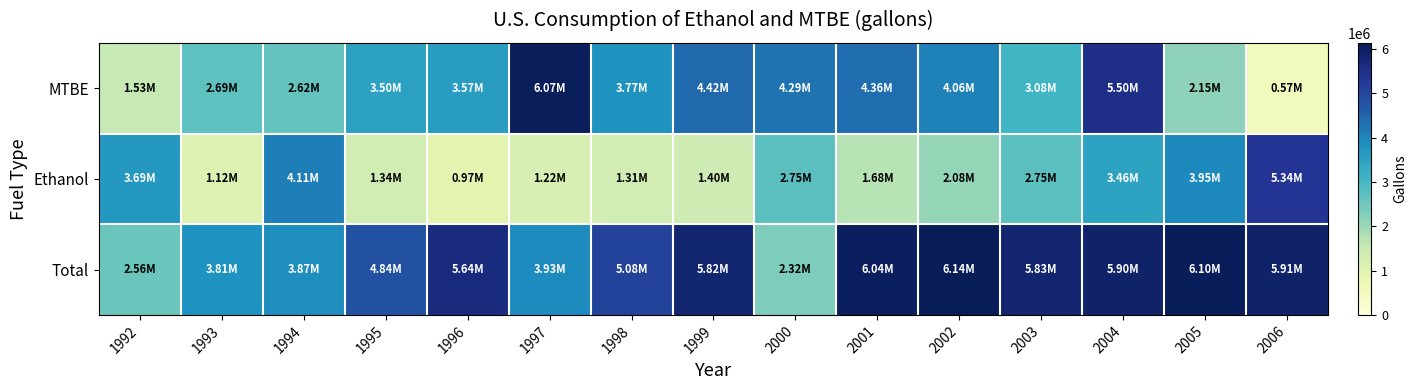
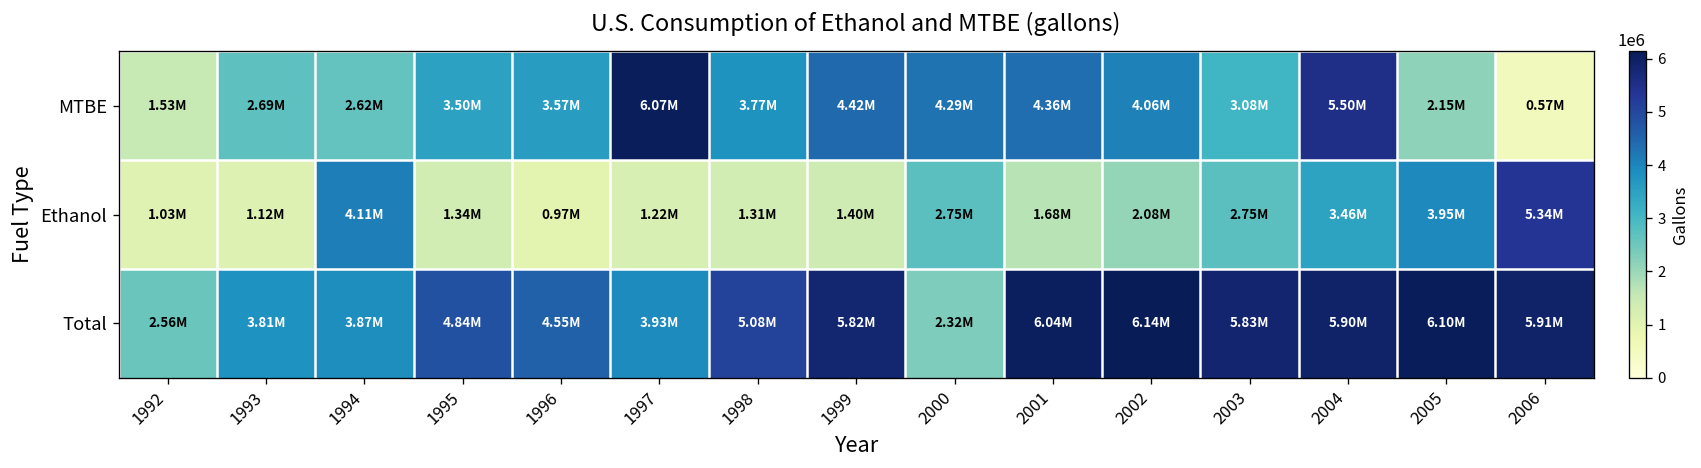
Ethanol, 1992: 3.69M -> 1.03M
Total, 1996: 5.64M -> 4.55M
